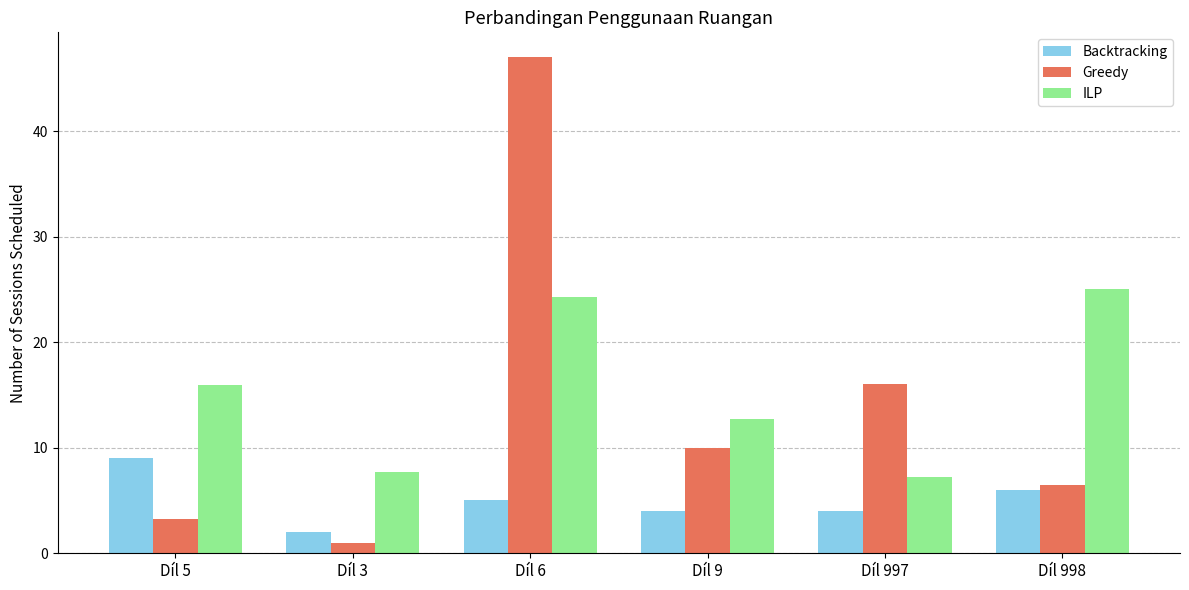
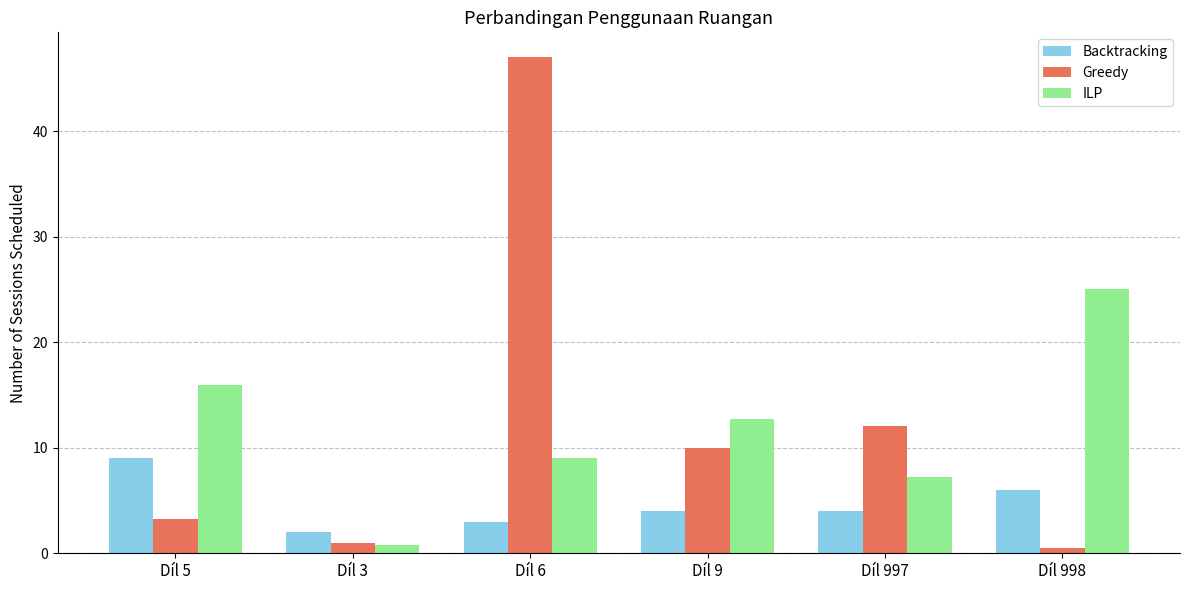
ILP, Díl 3: 7.7 -> 0.8
Backtracking, Díl 6: 5 -> 3
ILP, Díl 6: 24.3 -> 9.0
Greedy, Díl 997: 16.0 -> 12.1
Greedy, Díl 998: 6.4 -> 0.5
